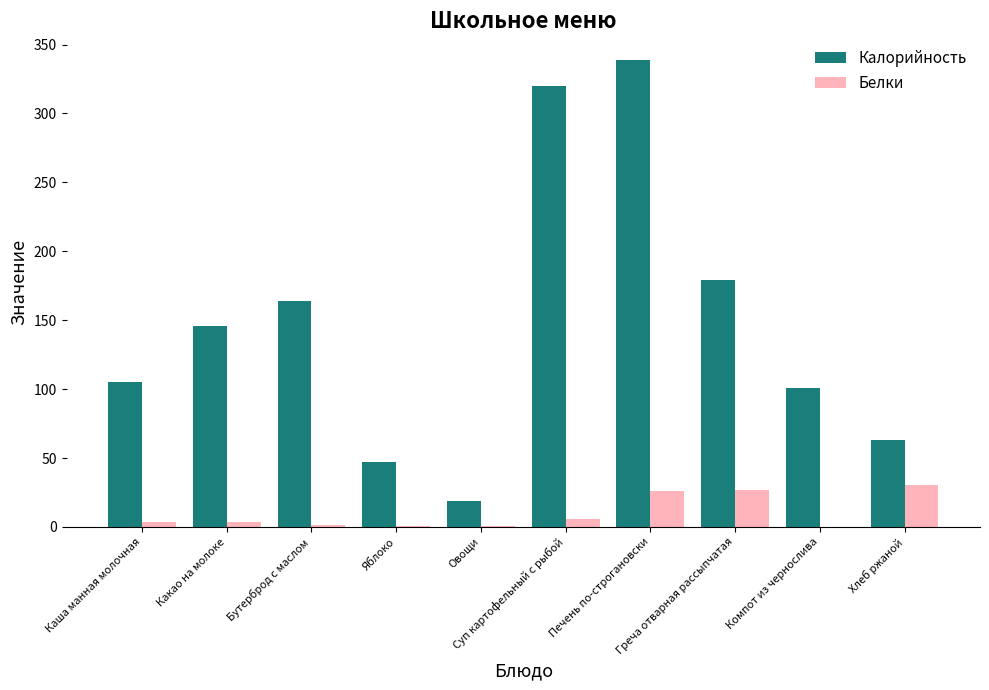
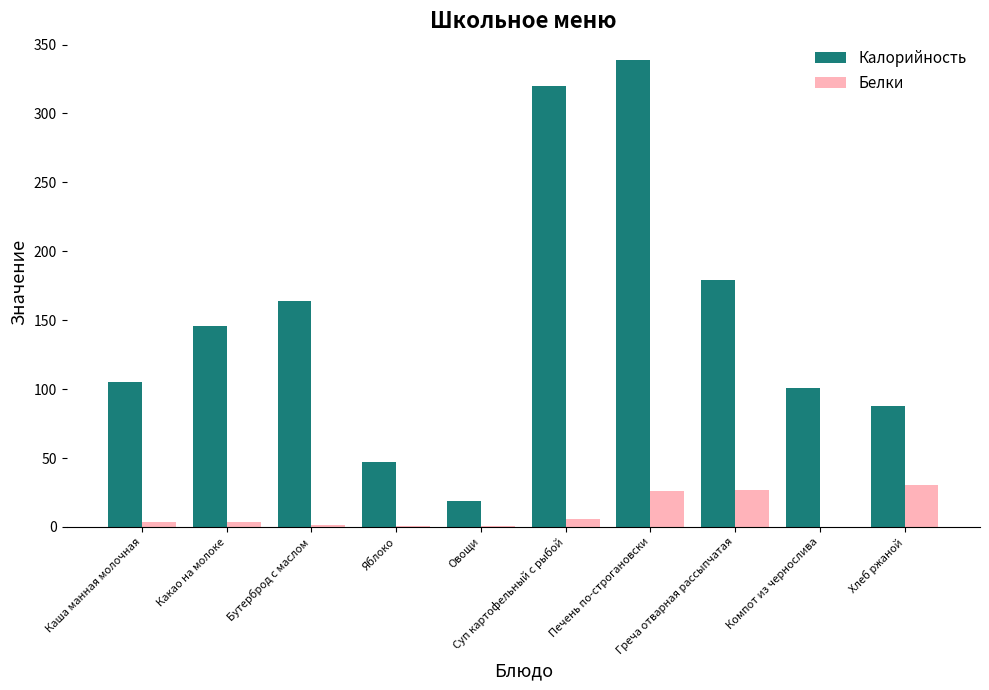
Калорийность, Хлеб ржаной: 63 -> 88
